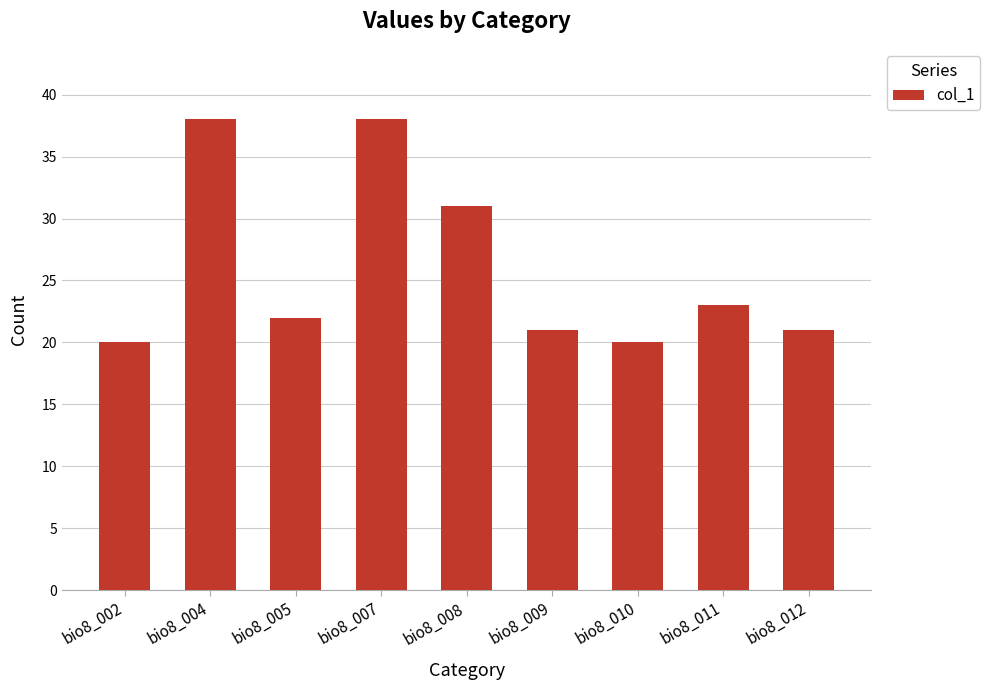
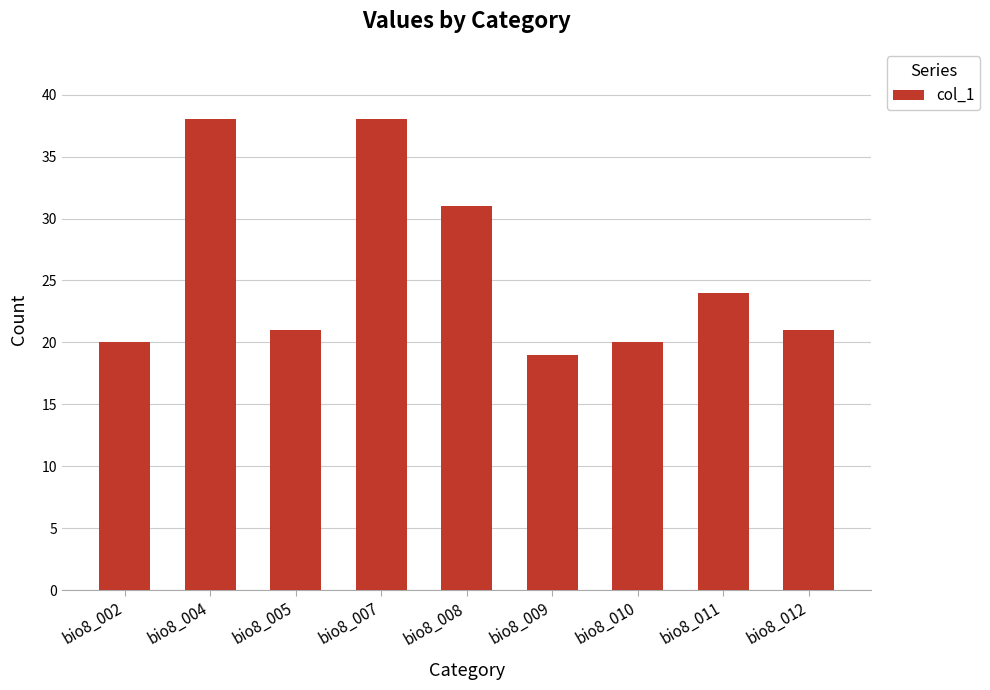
bio8_005: 22 -> 21
bio8_009: 21 -> 19
bio8_011: 23 -> 24
